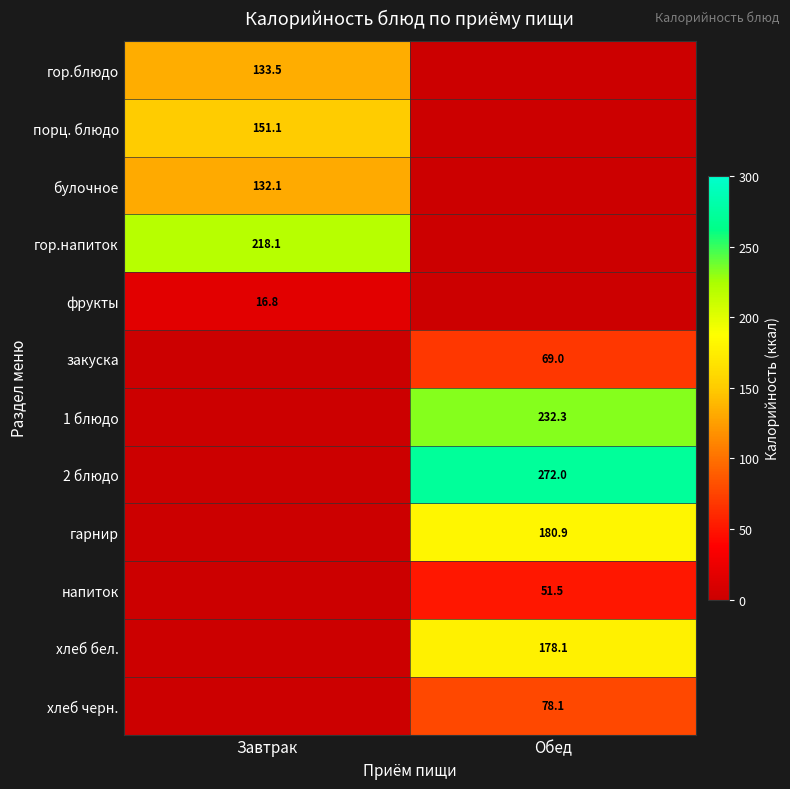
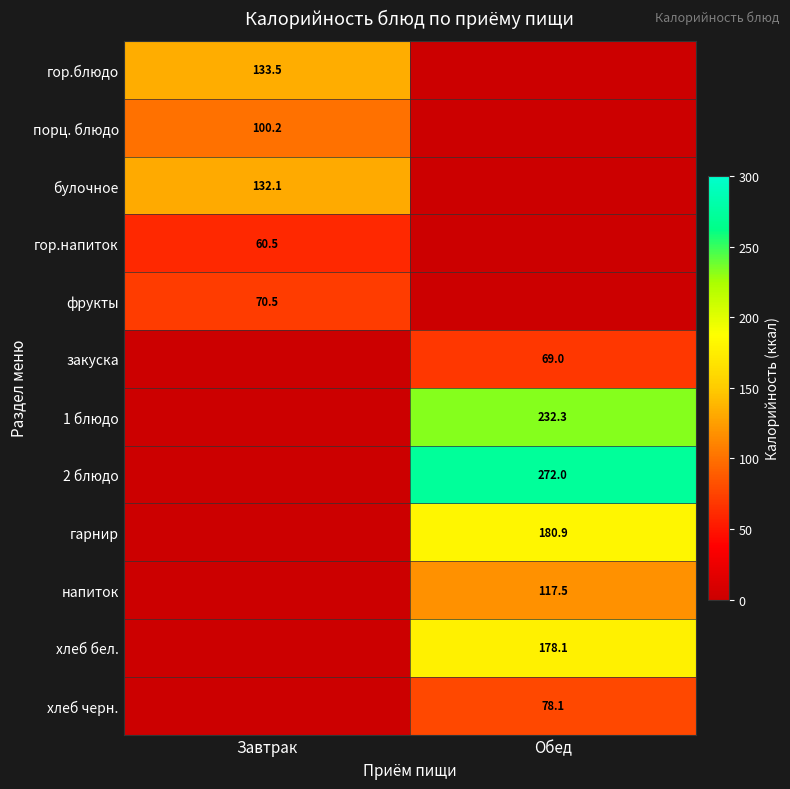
порц. блюдо, Завтрак: 151.1 -> 100.2
гор.напиток, Завтрак: 218.1 -> 60.5
фрукты, Завтрак: 16.8 -> 70.5
напиток, Обед: 51.5 -> 117.5
